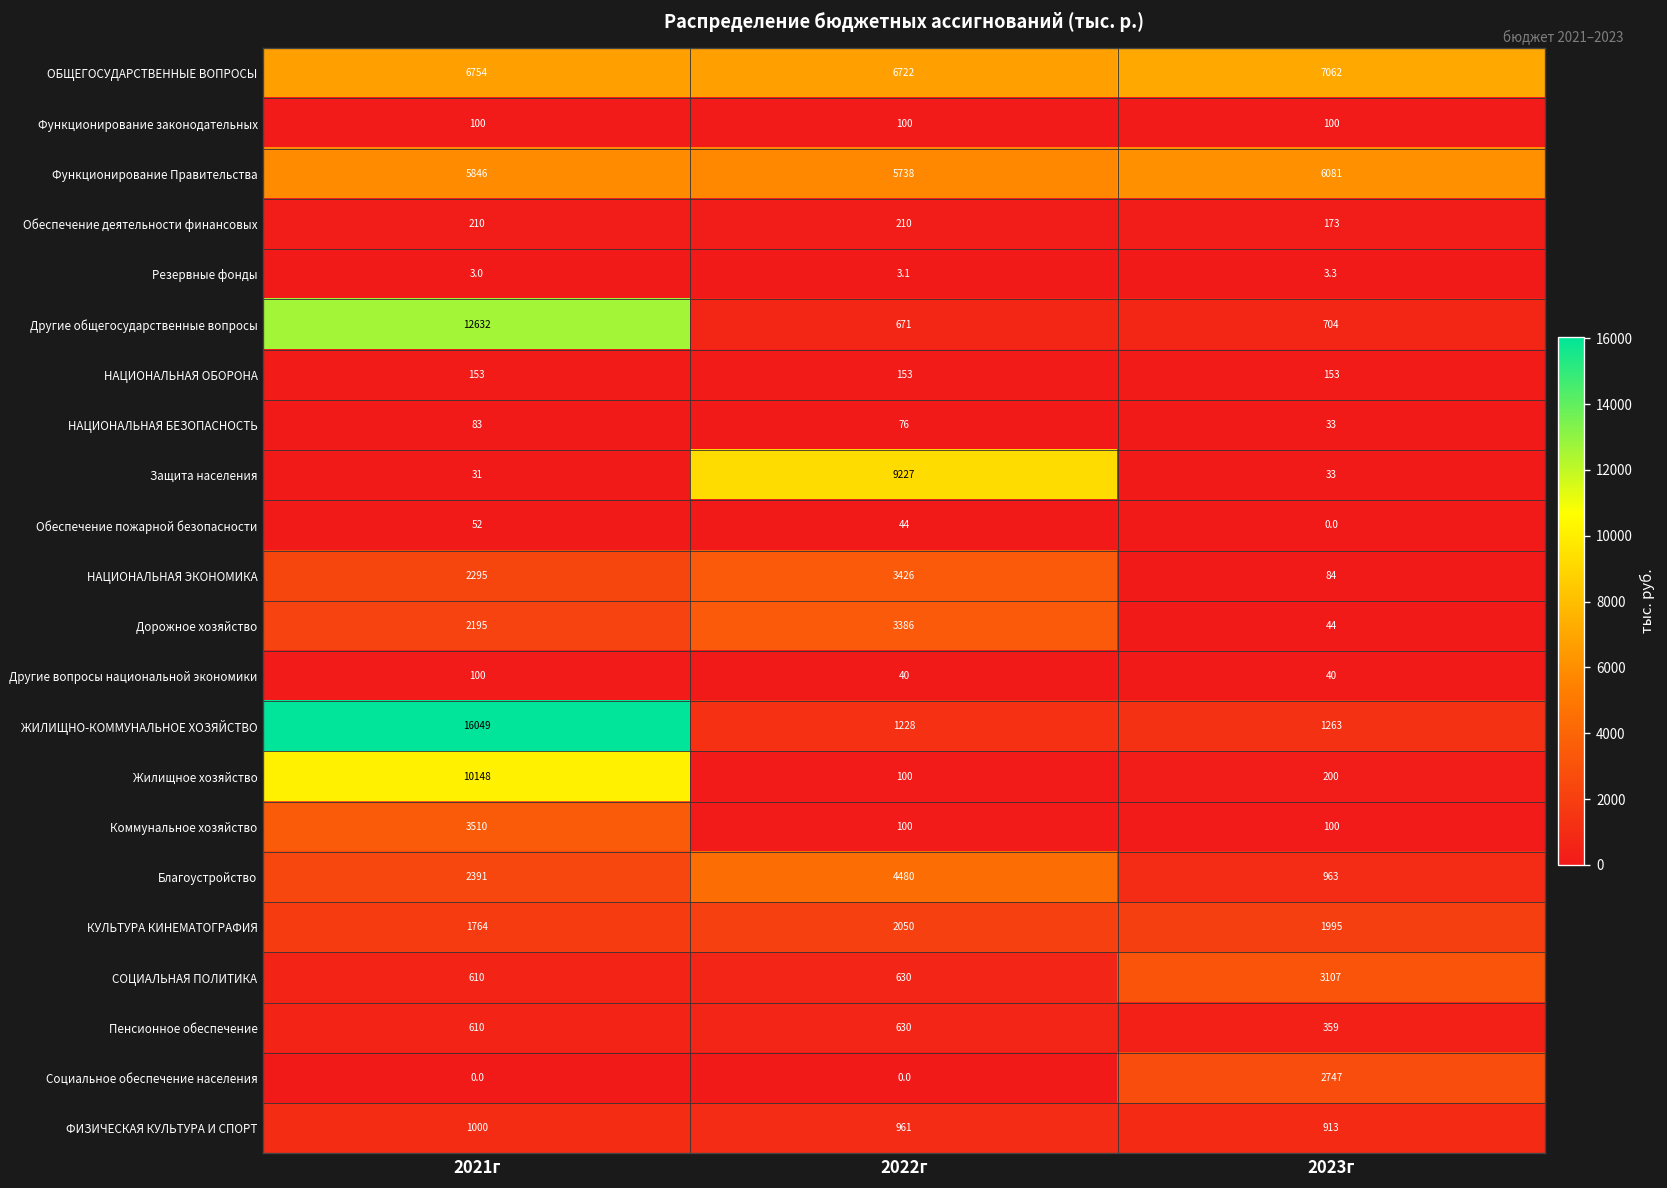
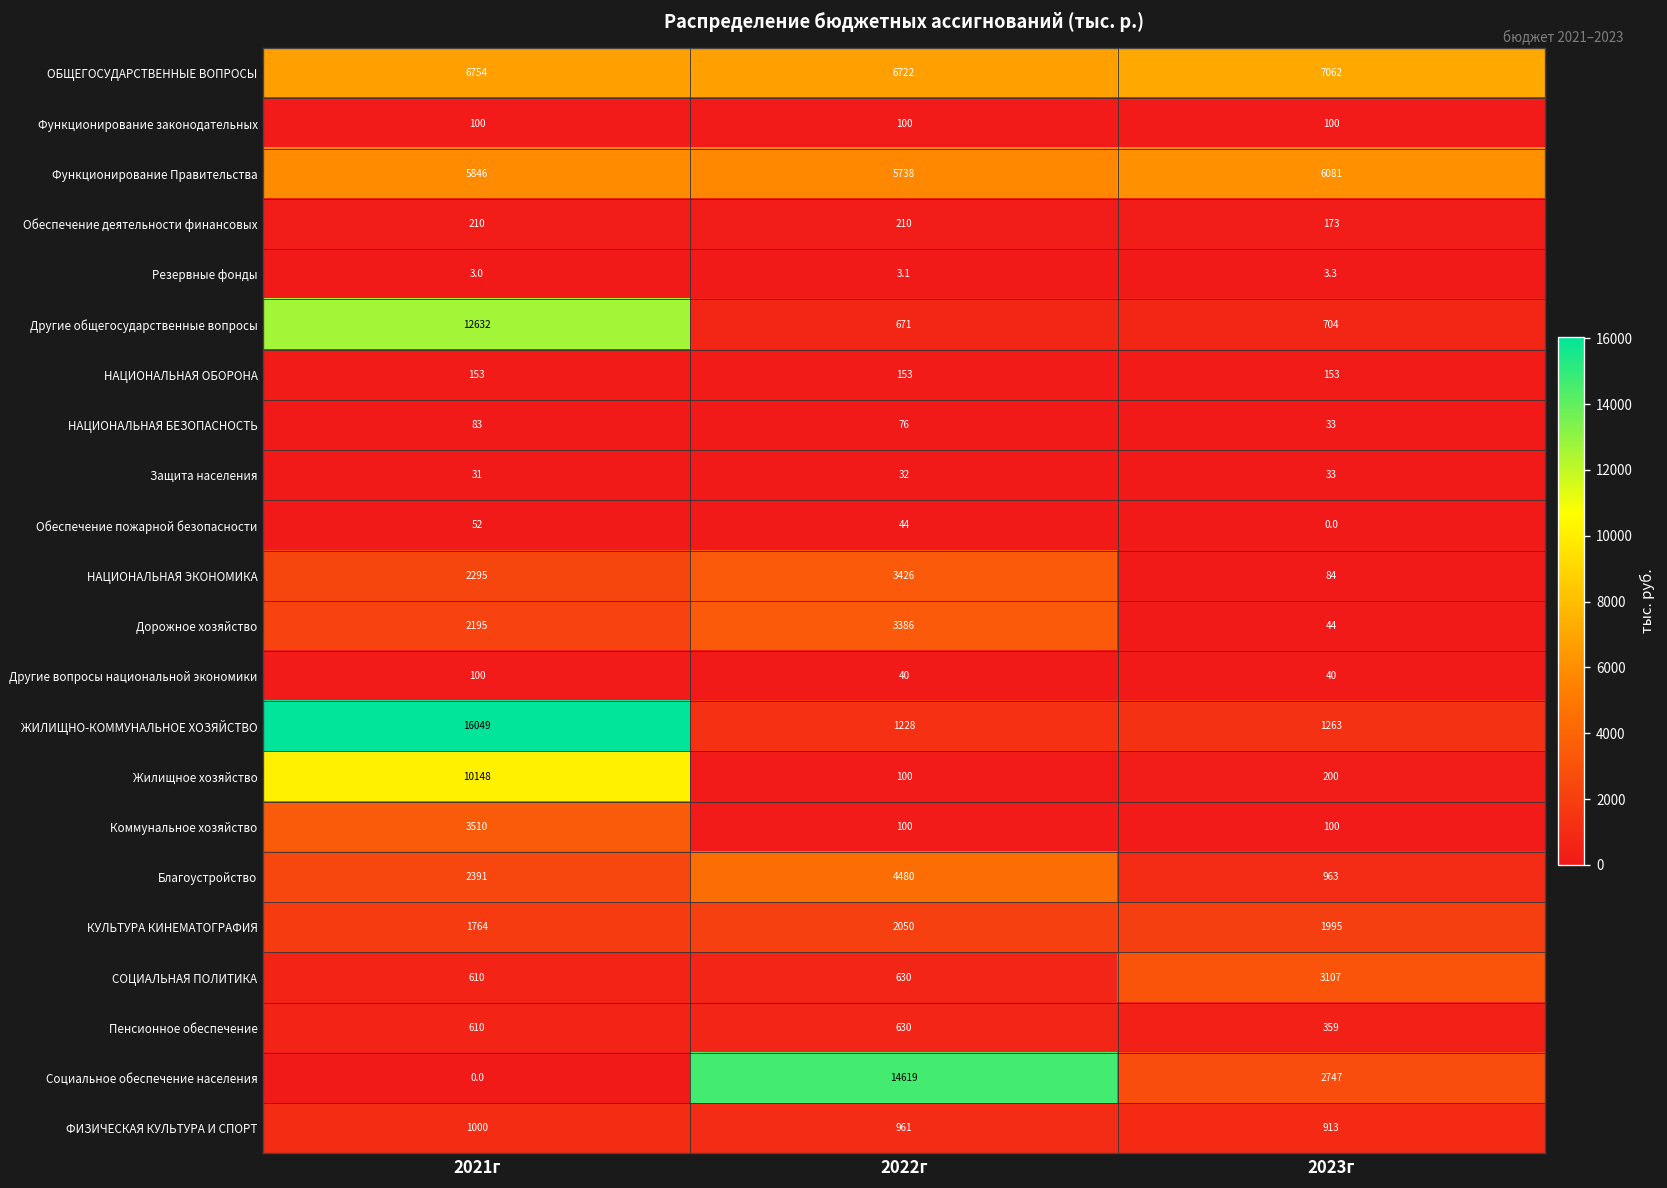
Защита населения, 2022г: 9227 -> 32
Социальное обеспечение населения, 2022г: 0.0 -> 14619
